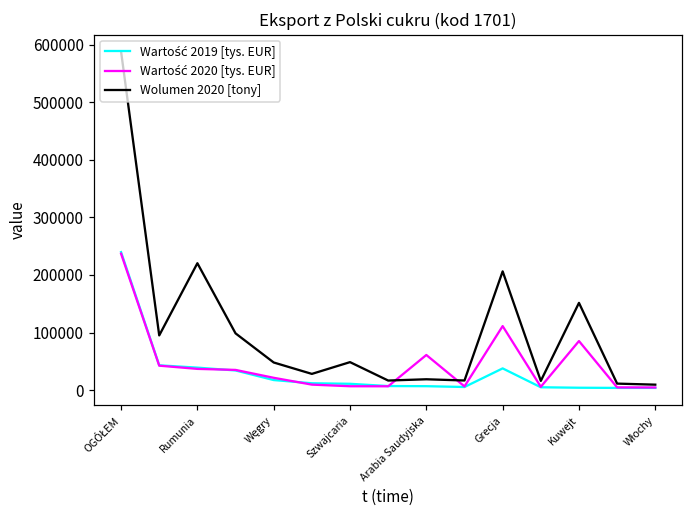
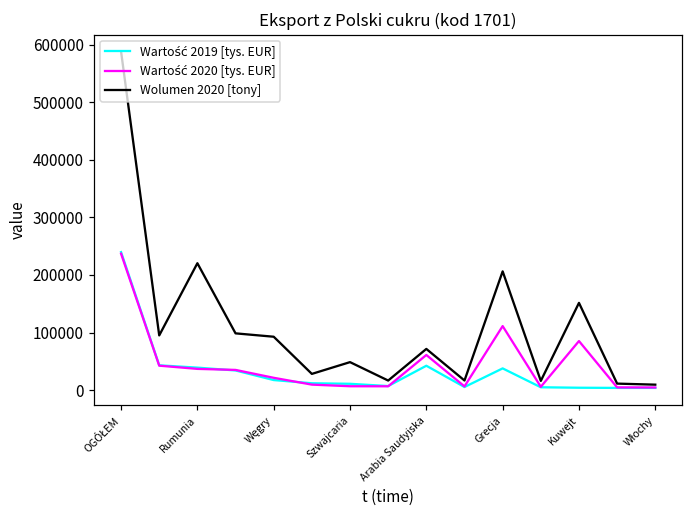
Wolumen 2020 [tony], Węgry: 50000 -> 90000
Wartość 2019 [tys. EUR], Arabia Saudyjska: 10000 -> 40000
Wolumen 2020 [tony], Arabia Saudyjska: 20000 -> 70000
